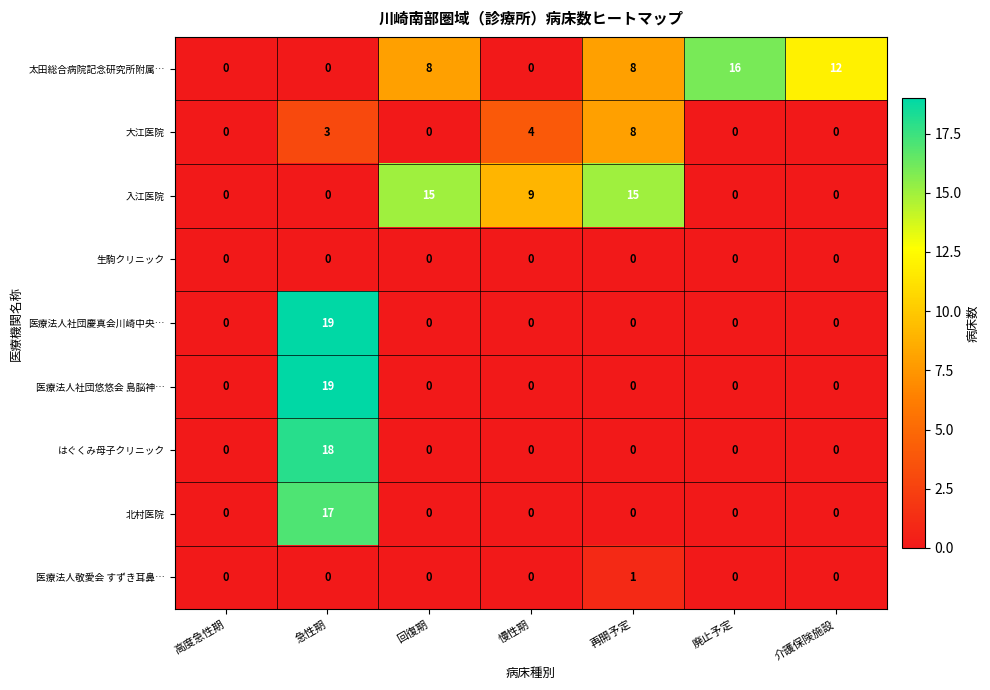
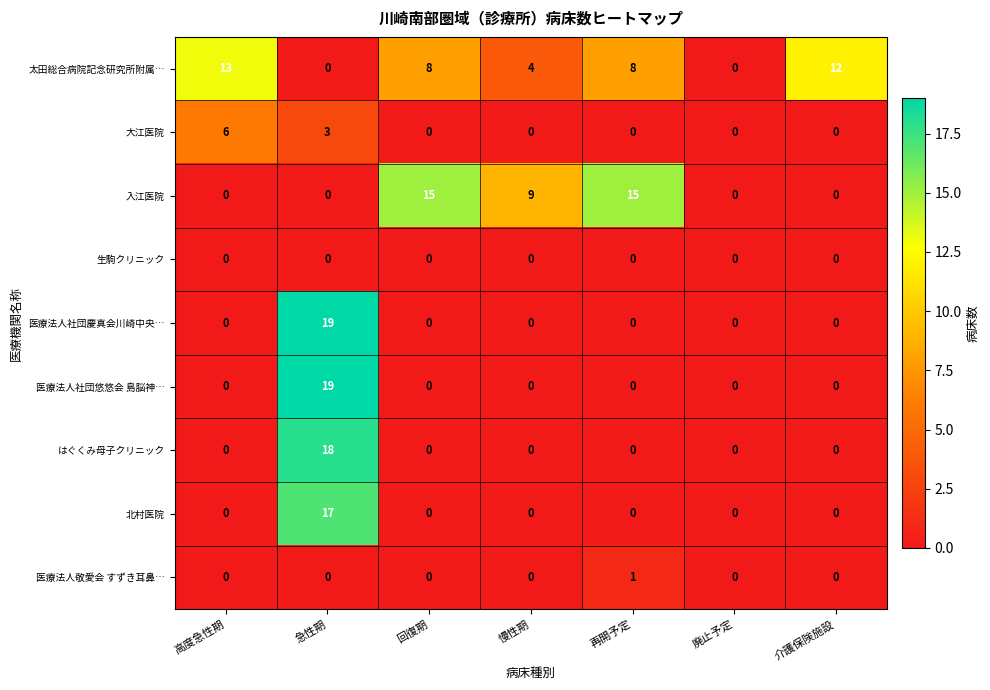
太田総合病院記念研究所附属…, 高度急性期: 0 -> 13
太田総合病院記念研究所附属…, 慢性期: 0 -> 4
太田総合病院記念研究所附属…, 廃止予定: 16 -> 0
大江医院, 高度急性期: 0 -> 6
大江医院, 慢性期: 4 -> 0
大江医院, 再開予定: 8 -> 0
